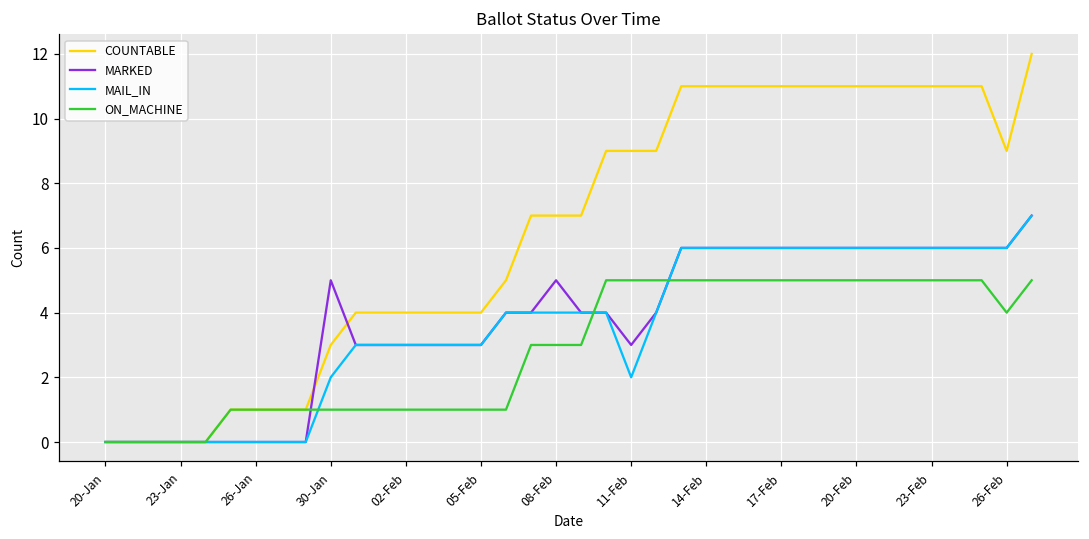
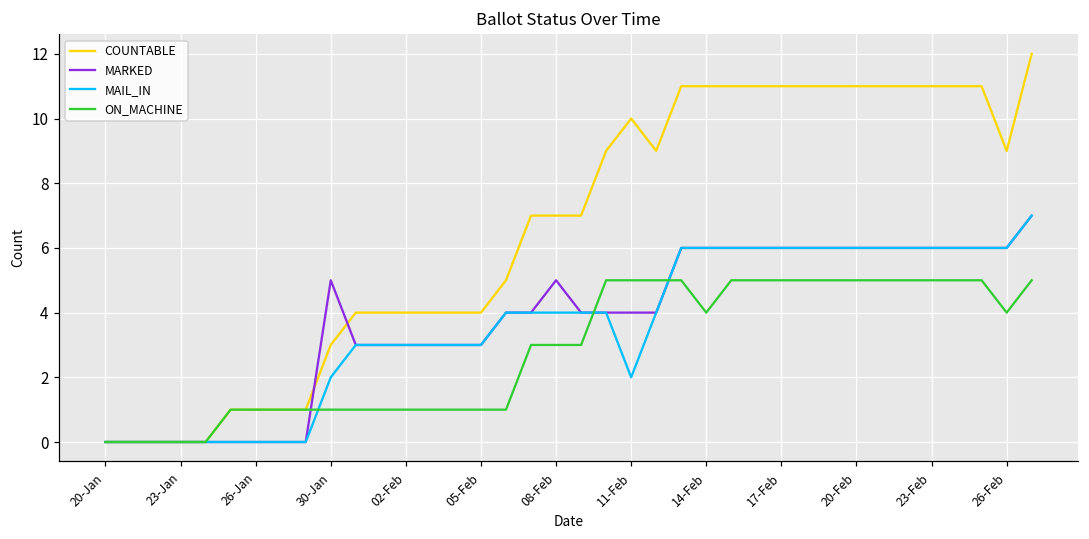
COUNTABLE, 11-Feb: 9 -> 10
MARKED, 11-Feb: 3 -> 4
ON_MACHINE, 14-Feb: 5 -> 4
